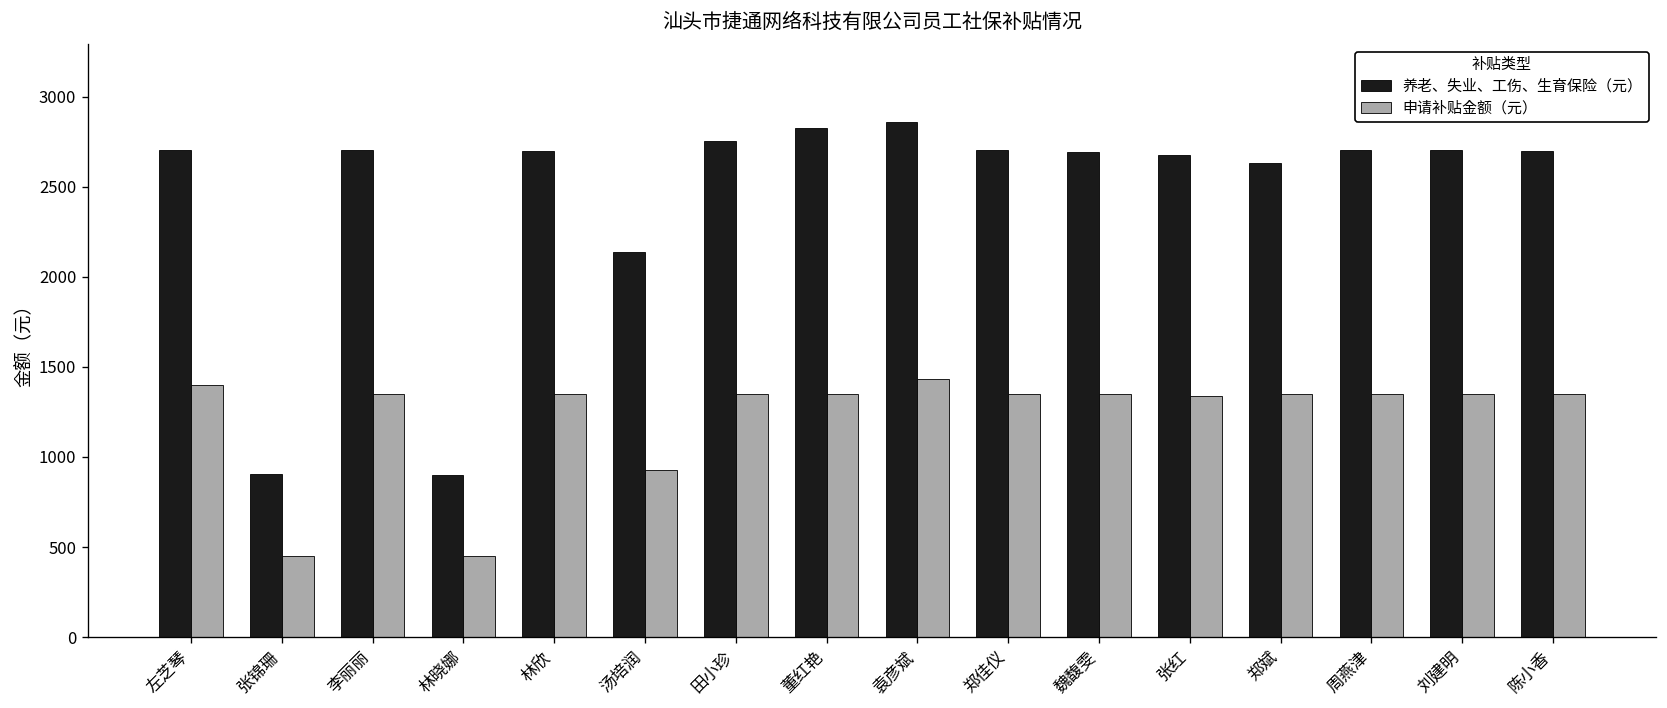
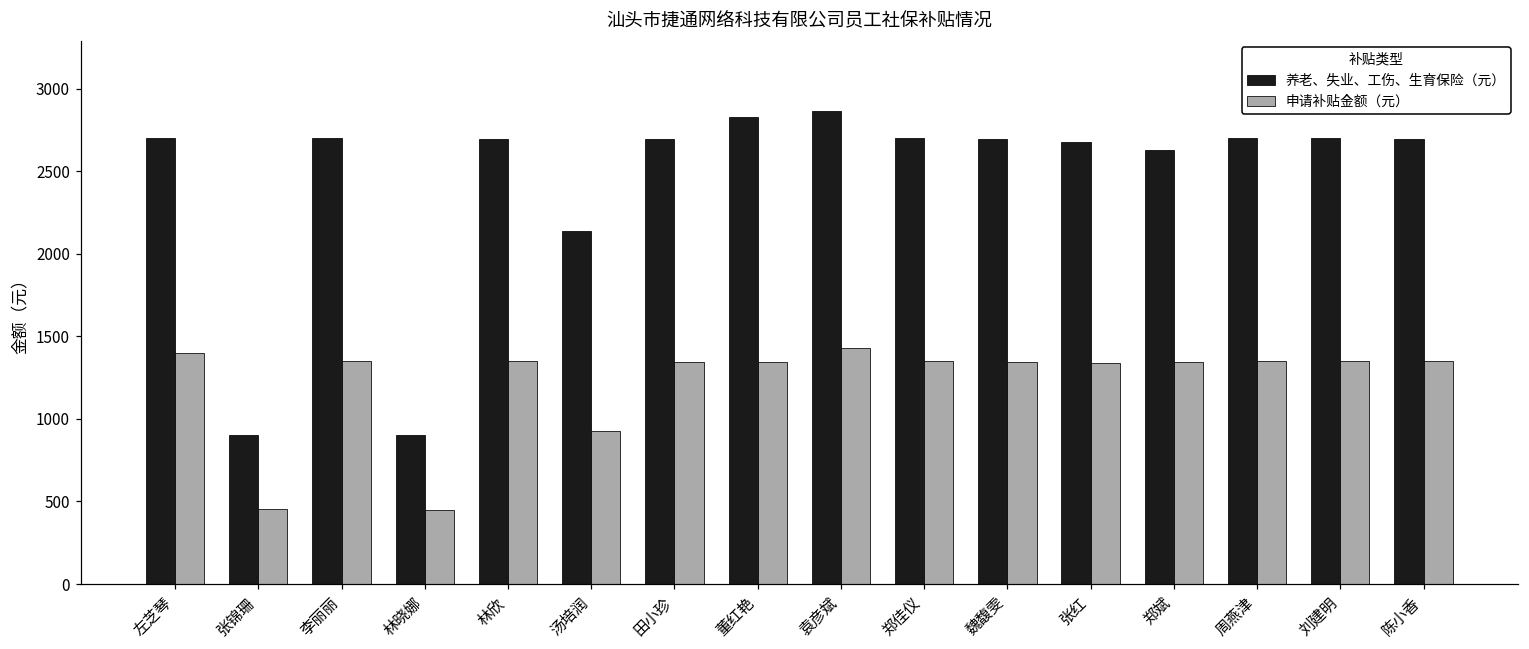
养老、失业、工伤、生育保险（元）, 田小珍: 2760 -> 2690
